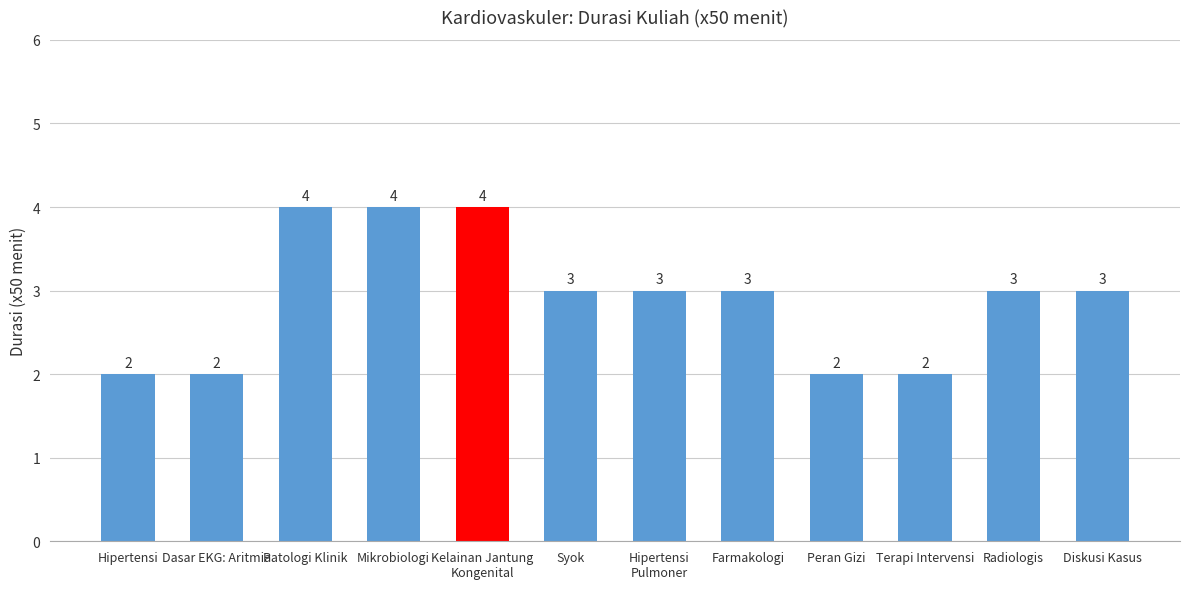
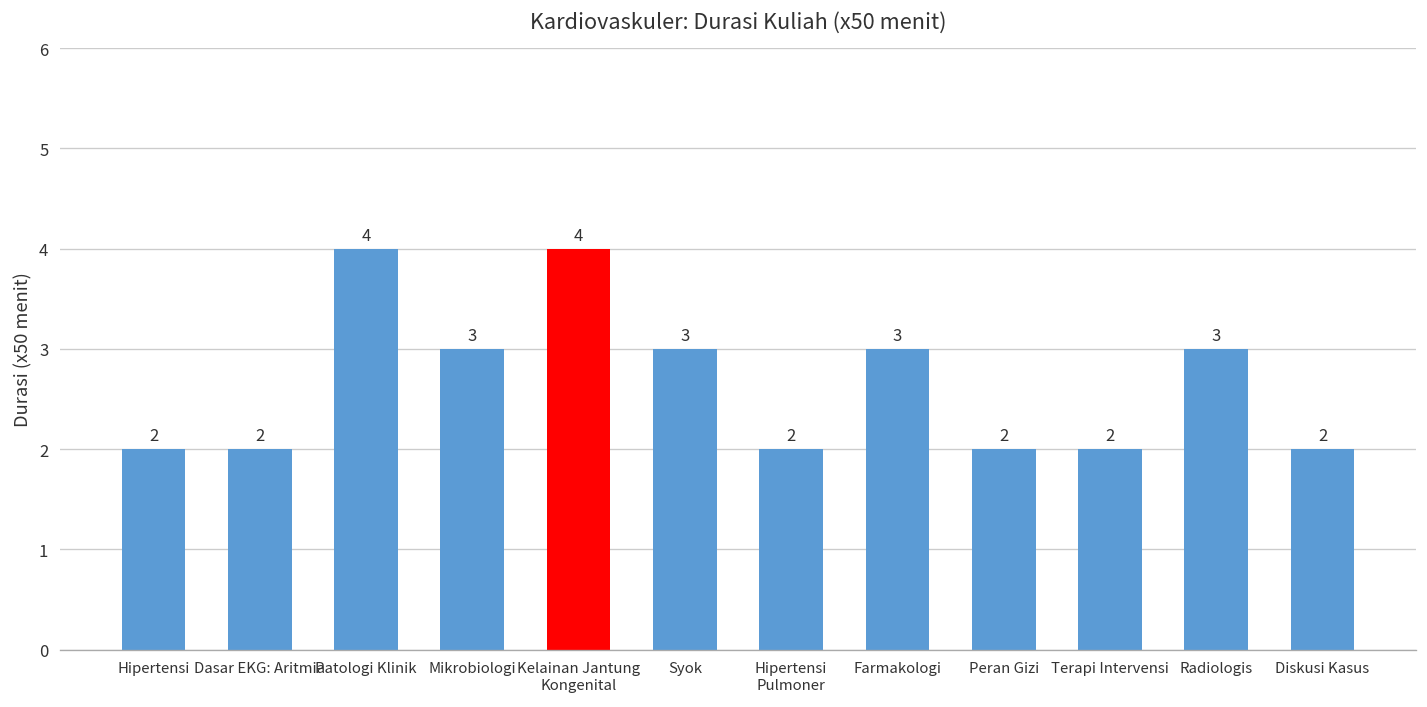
Mikrobiologi: 4 -> 3
Hipertensi Pulmoner: 3 -> 2
Diskusi Kasus: 3 -> 2
